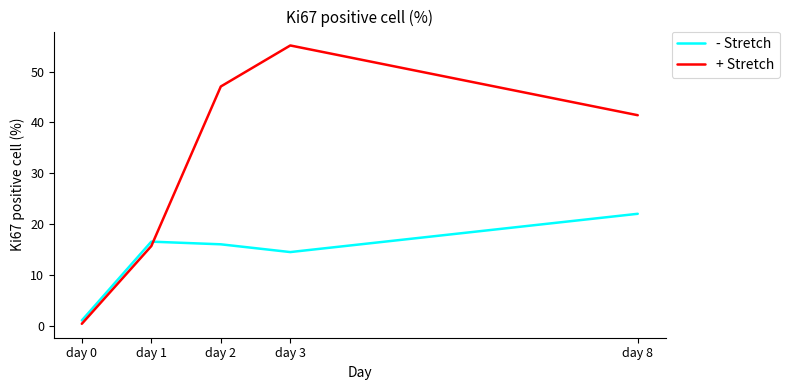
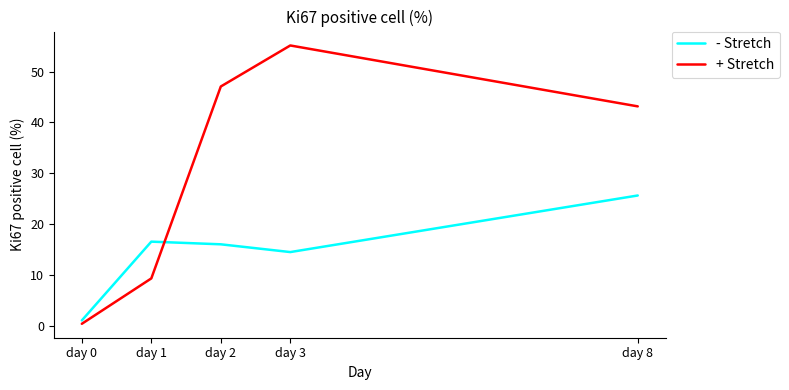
+ Stretch, day 1: 16 -> 9
- Stretch, day 8: 22 -> 26
+ Stretch, day 8: 41 -> 43
